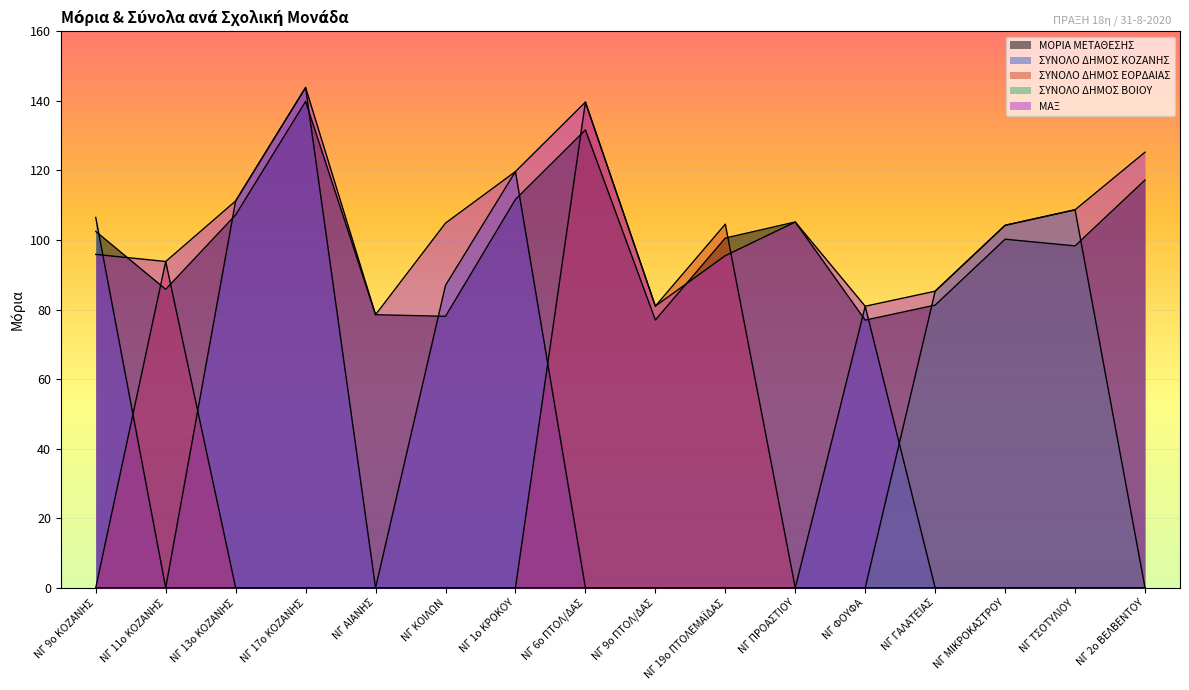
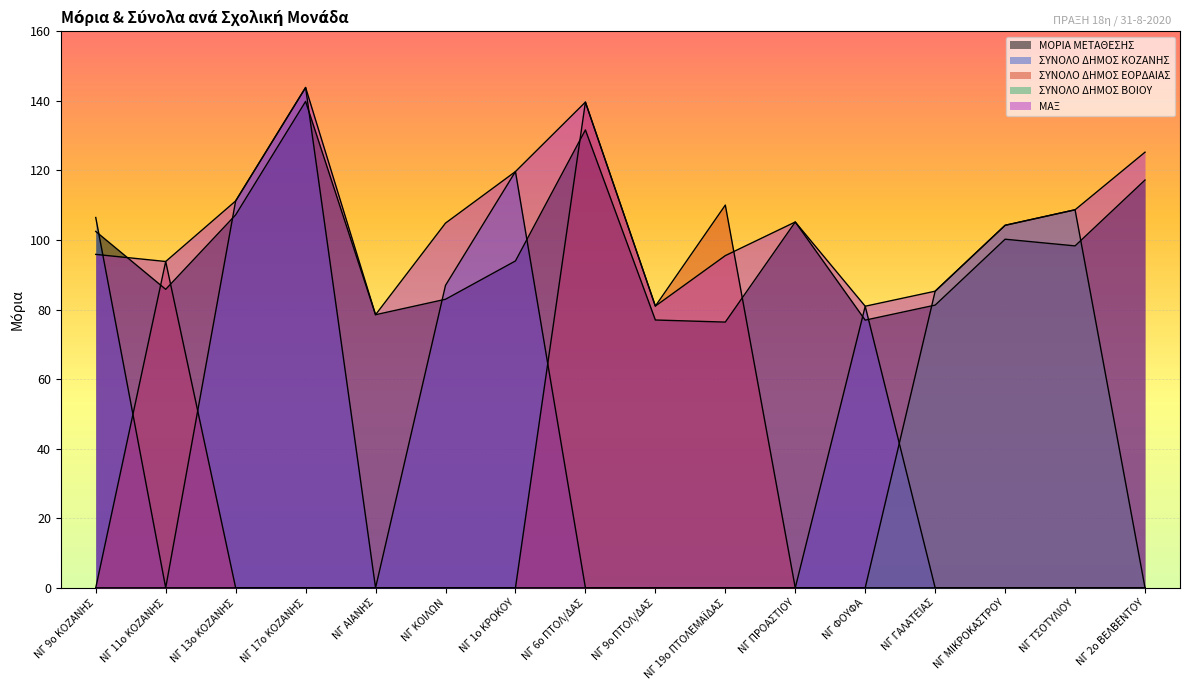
ΜΟΡΙΑ ΜΕΤΑΘΕΣΗΣ, ΝΓ ΚΟΙΛΩΝ: 78 -> 83
ΜΟΡΙΑ ΜΕΤΑΘΕΣΗΣ, ΝΓ 1ο ΚΡΟΚΟΥ: 112 -> 94
ΜΟΡΙΑ ΜΕΤΑΘΕΣΗΣ, ΝΓ 19ο ΠΤΟΛΕΜΑΪΔΑΣ: 101 -> 76
ΣΥΝΟΛΟ ΔΗΜΟΣ ΕΟΡΔΑΙΑΣ, ΝΓ 19ο ΠΤΟΛΕΜΑΪΔΑΣ: 105 -> 110
